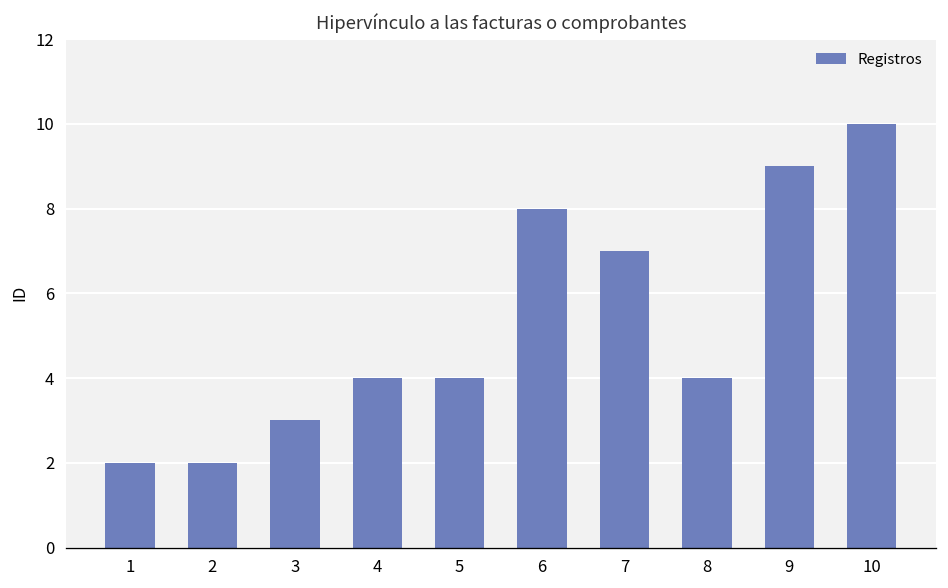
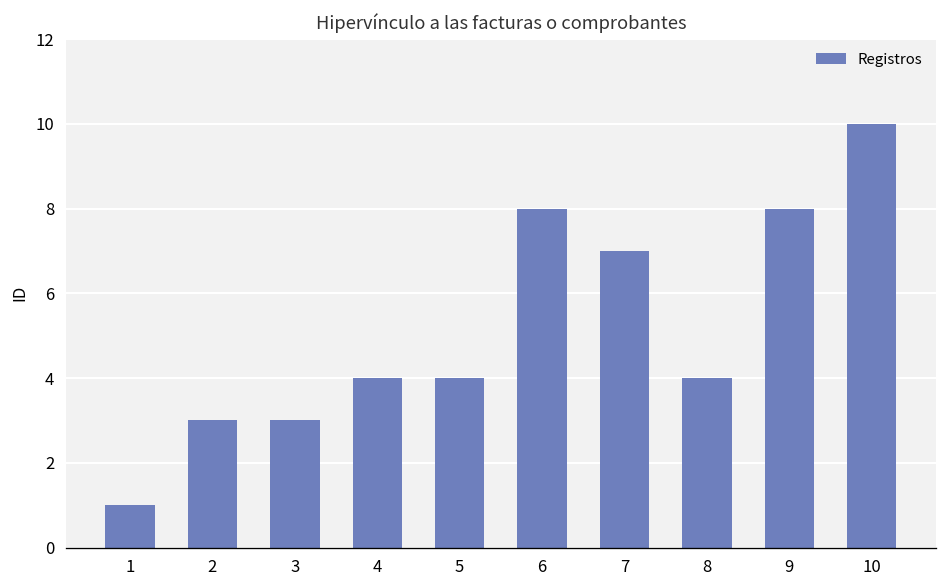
1: 2 -> 1
2: 2 -> 3
9: 9 -> 8
